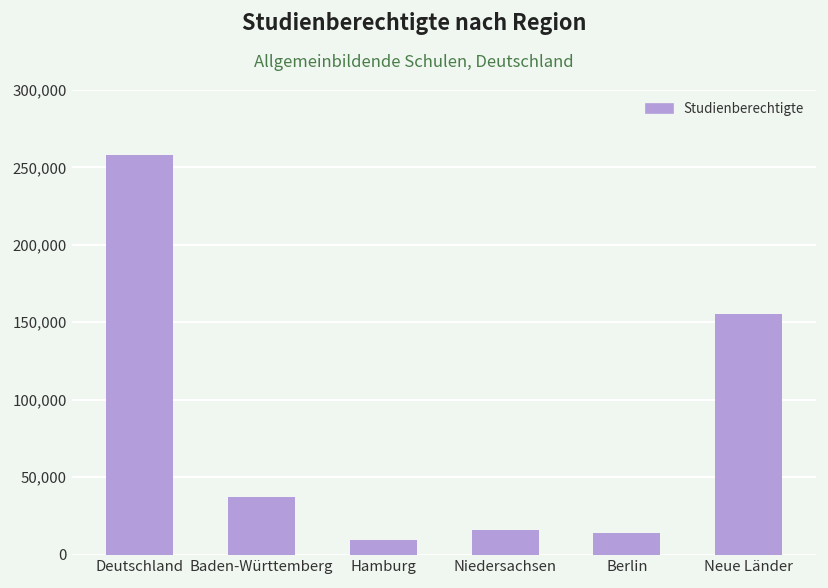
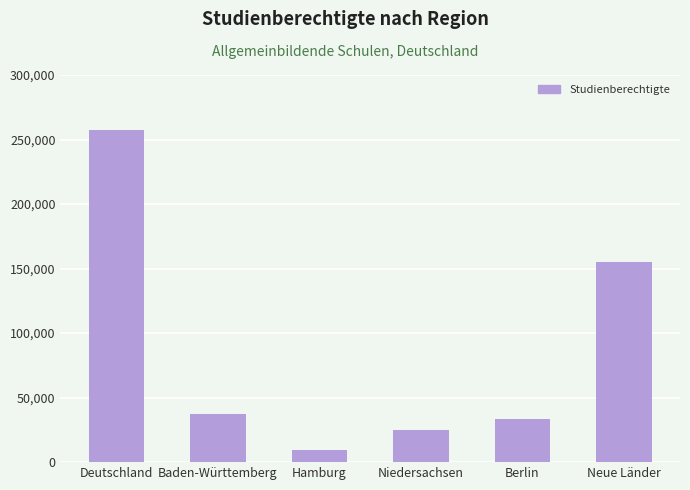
Niedersachsen: 16,000 -> 25,000
Berlin: 14,000 -> 33,000
